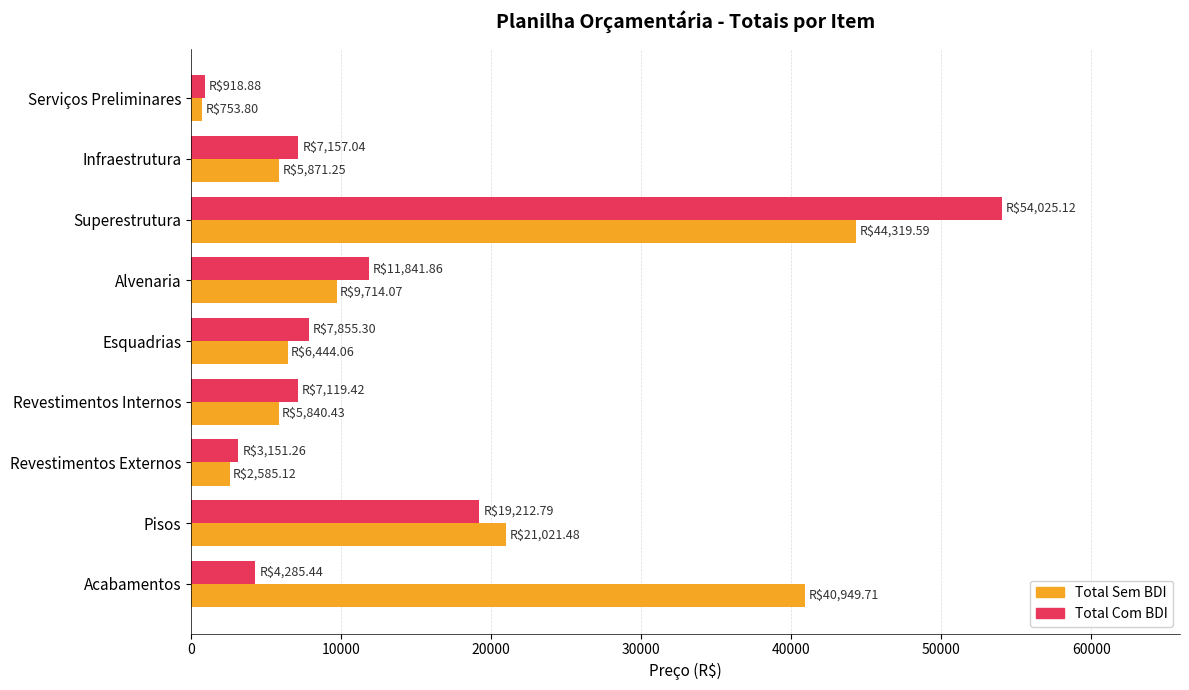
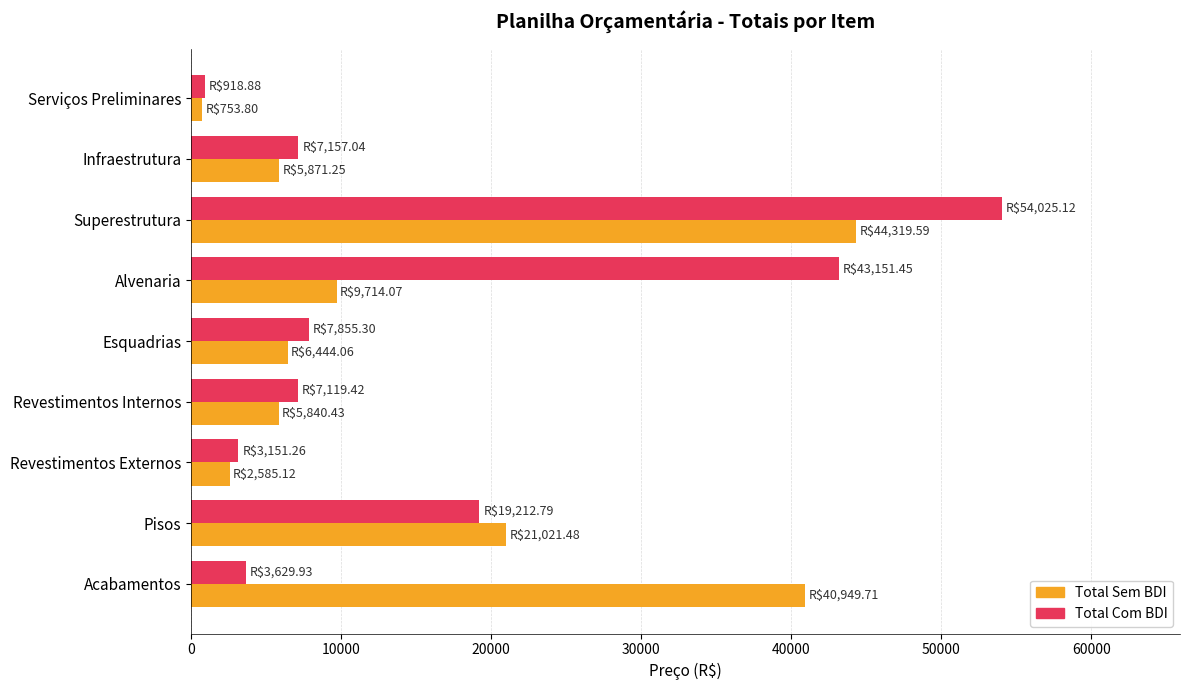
Total Com BDI, Alvenaria: $11,841.86 -> $43,151.45
Total Com BDI, Acabamentos: $4,285.44 -> $3,629.93
